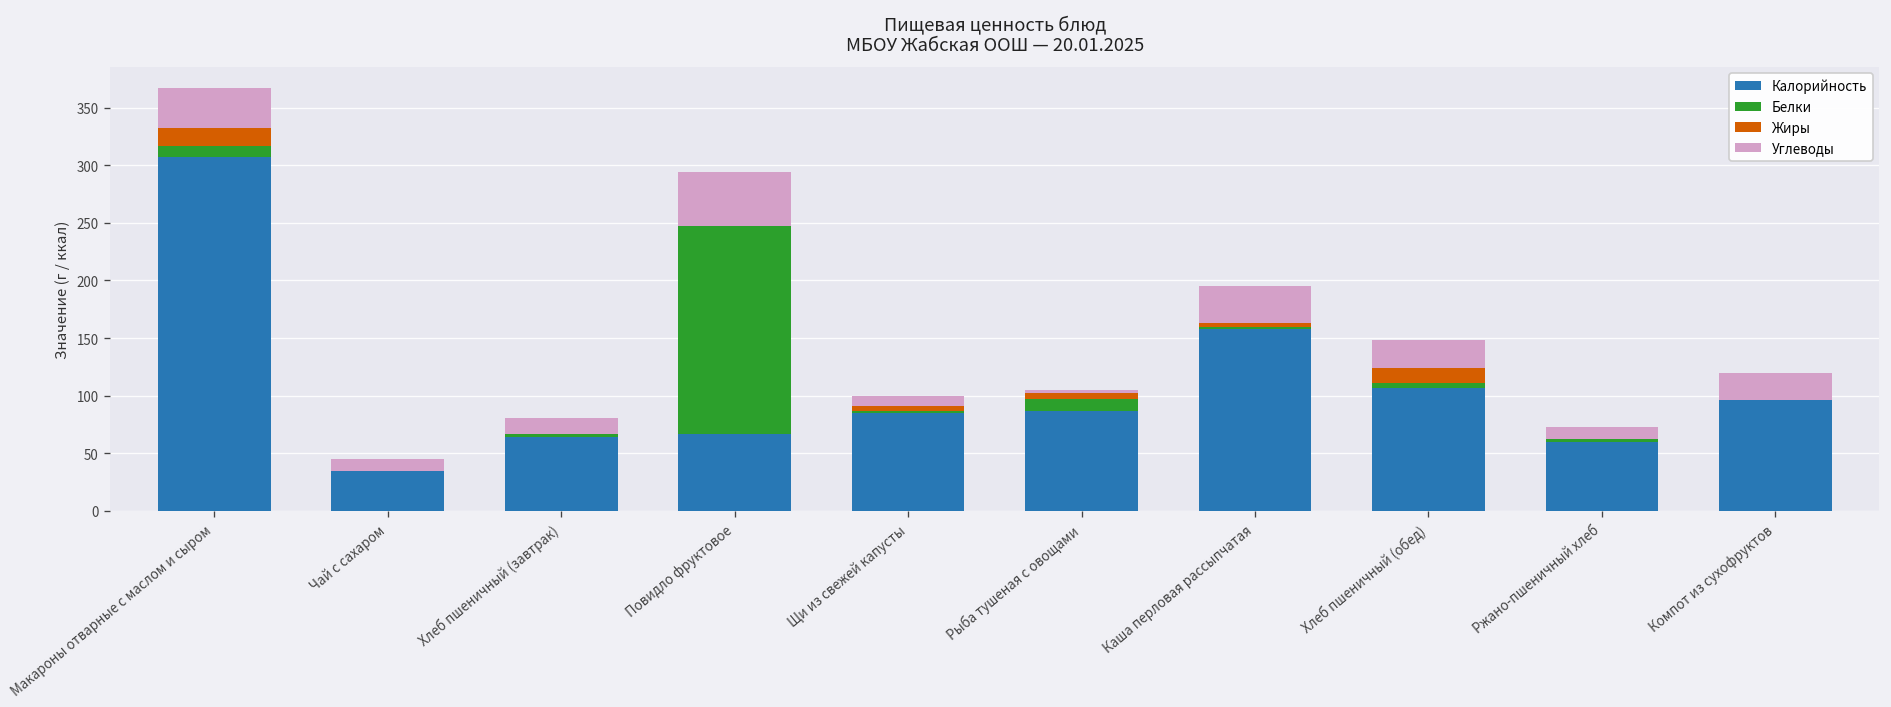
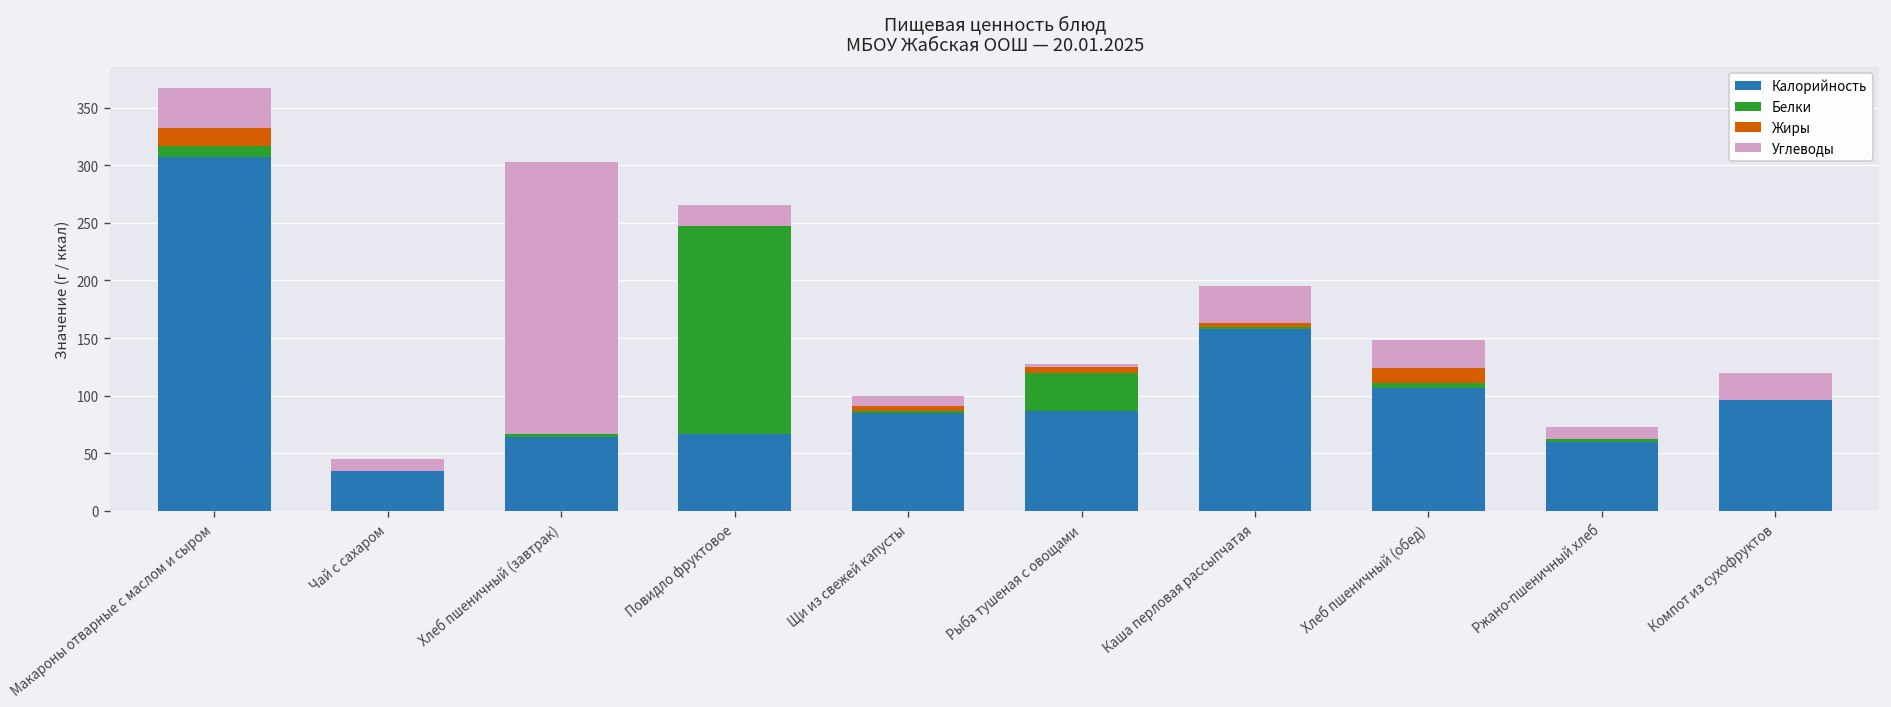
Углеводы, Хлеб пшеничный (завтрак): 10 -> 240
Углеводы, Повидло фруктовое: 50 -> 20
Белки, Рыба тушеная с овощами: 10 -> 30
